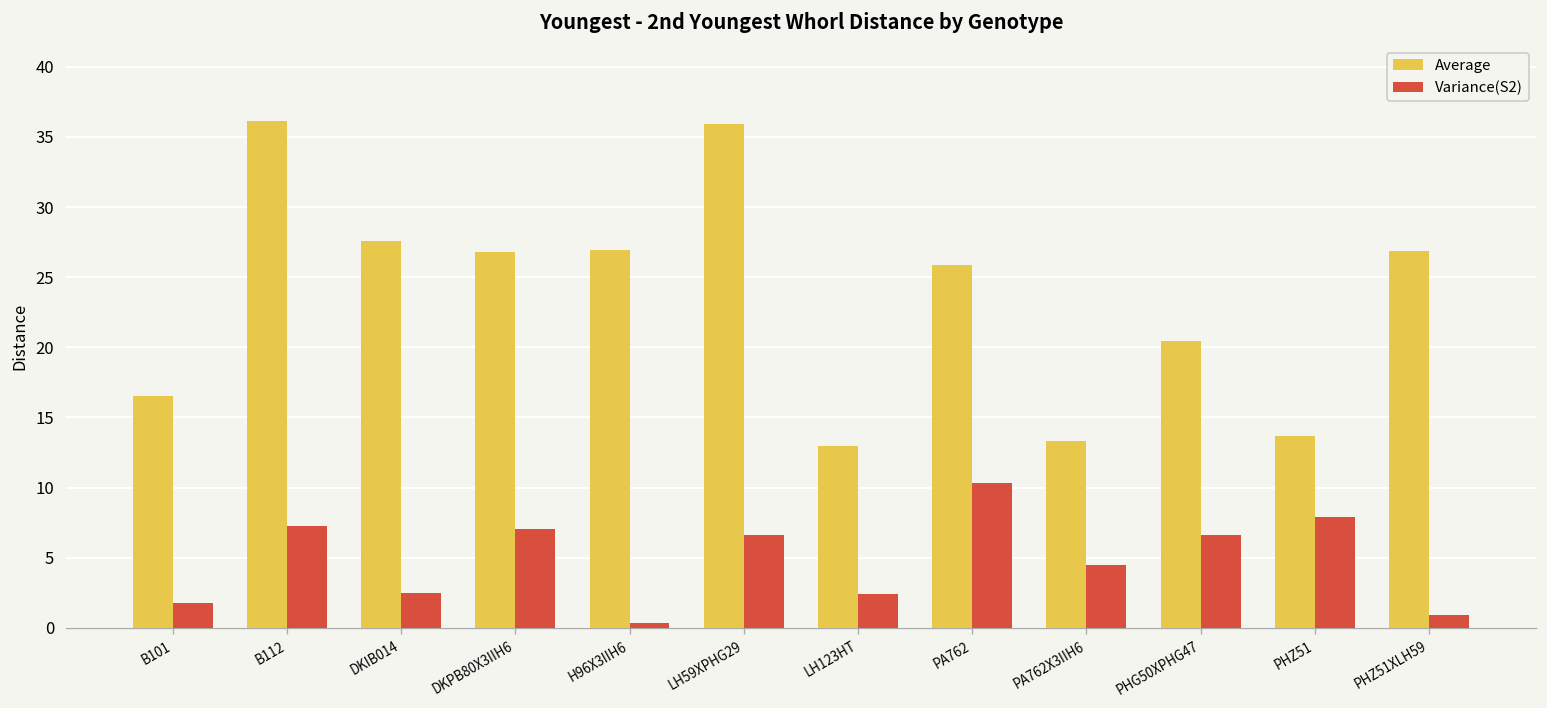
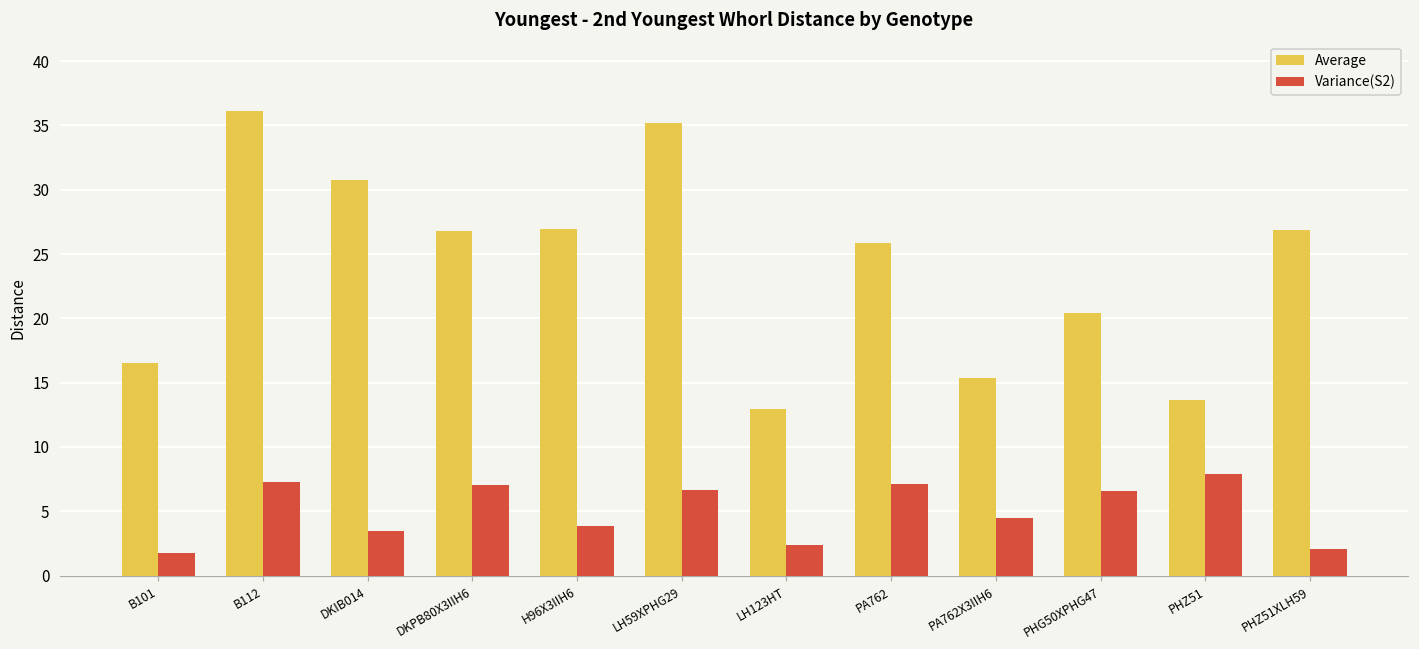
Average, DKIB014: 27.6 -> 30.8
Variance(S2), DKIB014: 2.5 -> 3.5
Variance(S2), H96X3IIH6: 0.4 -> 3.9
Average, LH59XPHG29: 35.9 -> 35.2
Variance(S2), PA762: 10.3 -> 7.1
Average, PA762X3IIH6: 13.3 -> 15.4
Variance(S2), PHZ51XLH59: 0.9 -> 2.1
